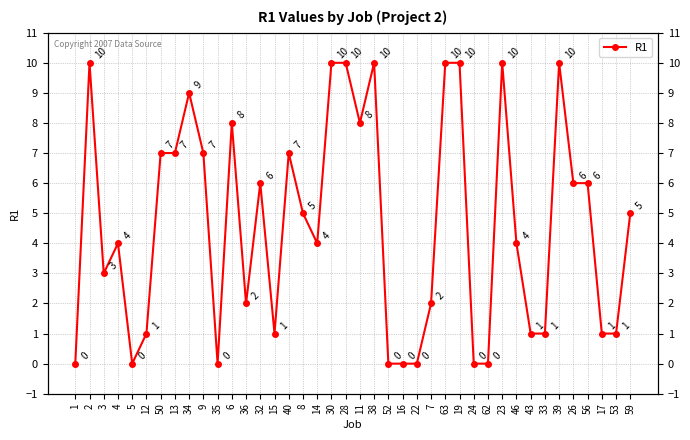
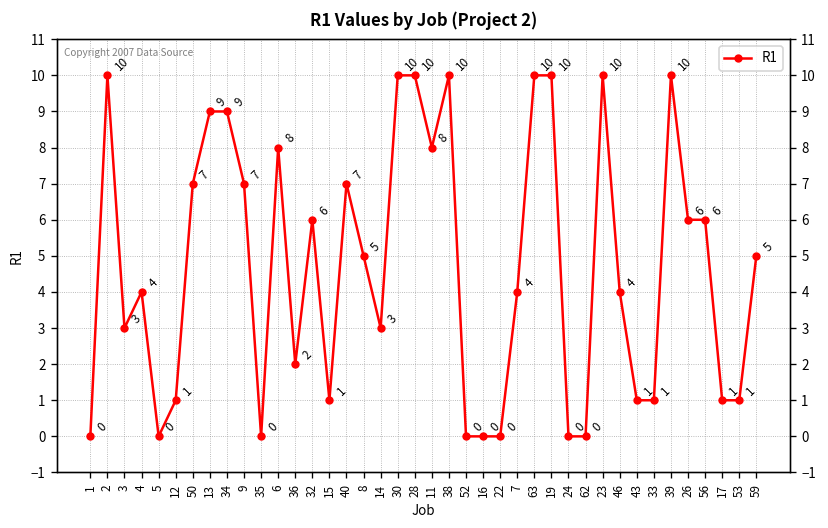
13: 7 -> 9
14: 4 -> 3
7: 2 -> 4
